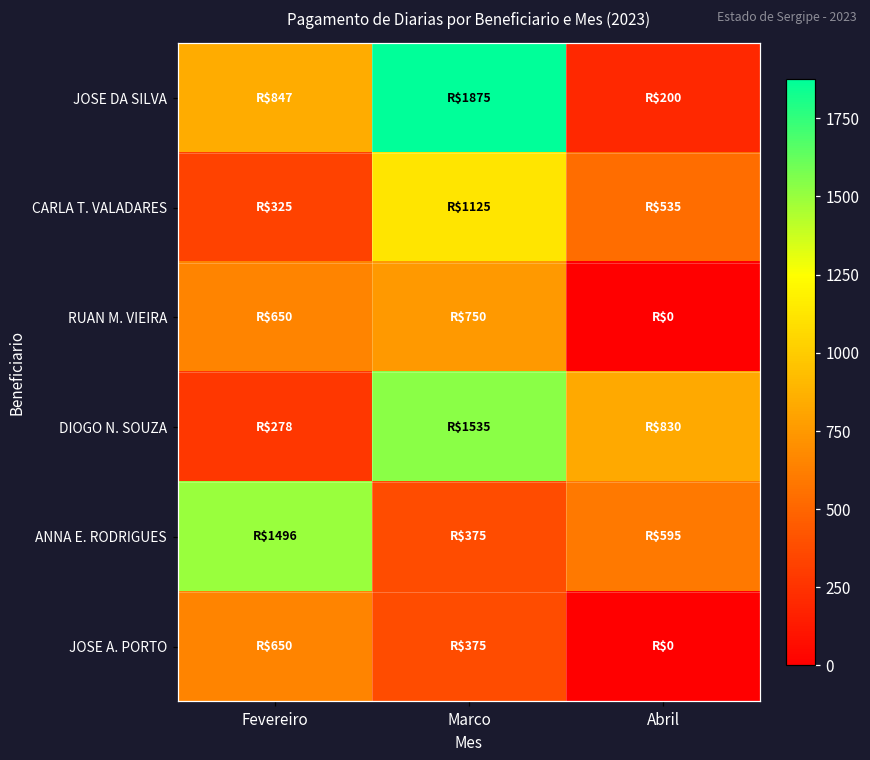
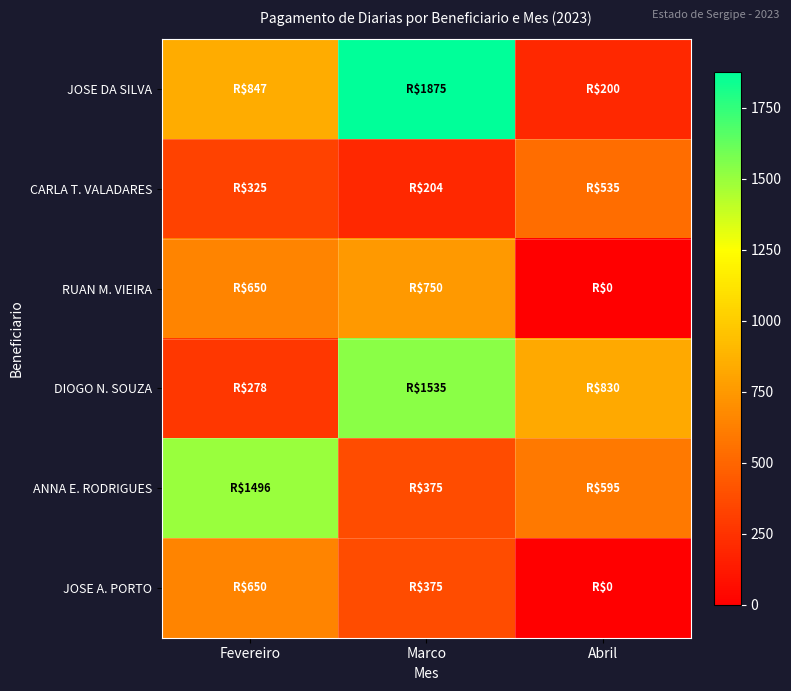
CARLA T. VALADARES, Marco: $1125 -> $204
